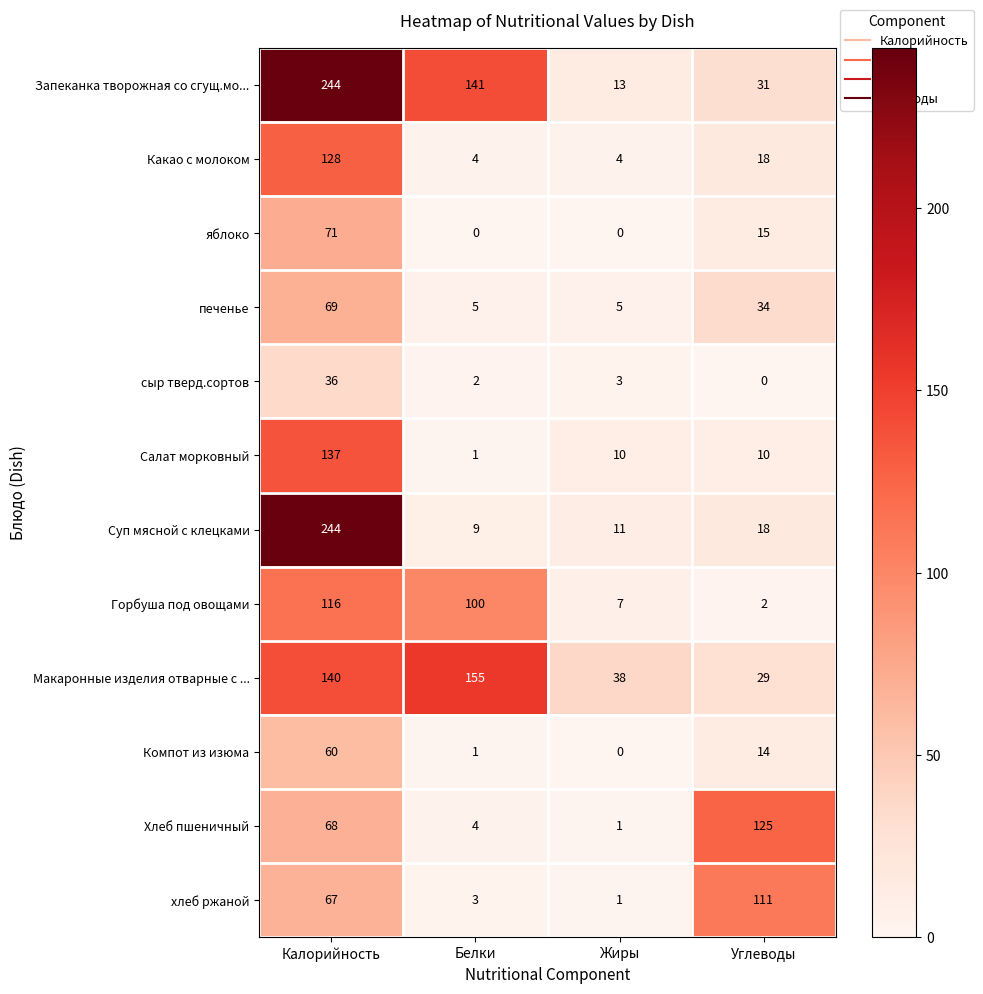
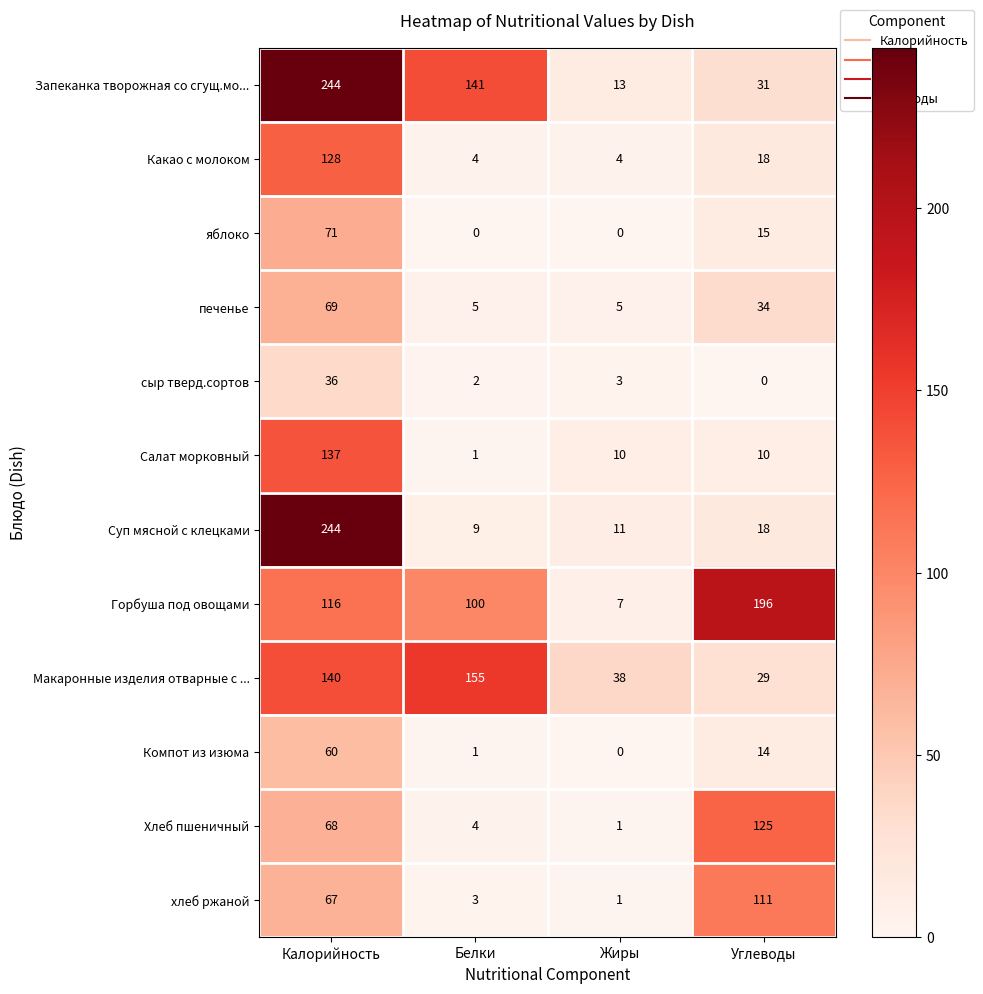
Горбуша под овощами, Углеводы: 2 -> 196
